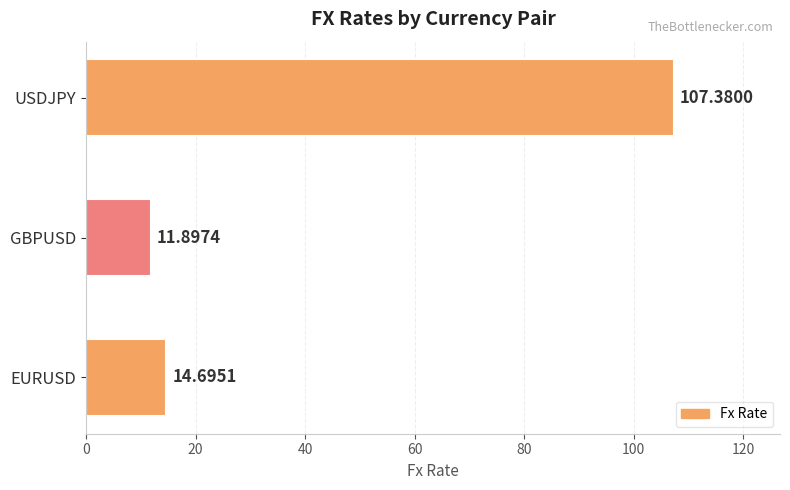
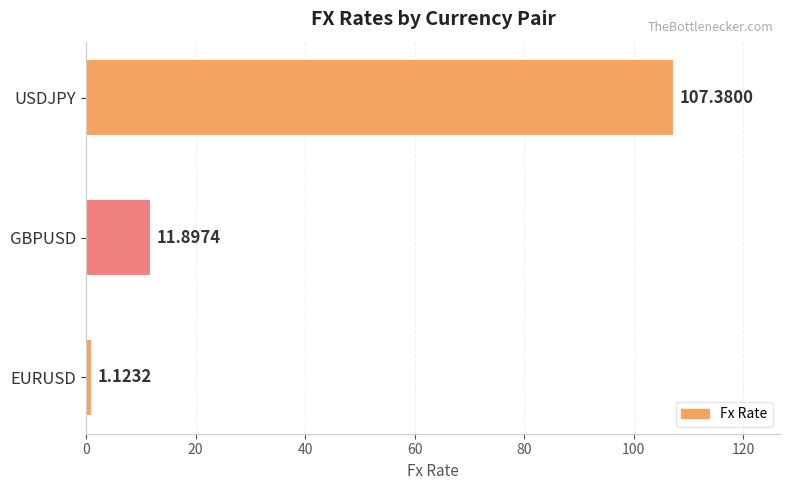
EURUSD: 14.6951 -> 1.1232
